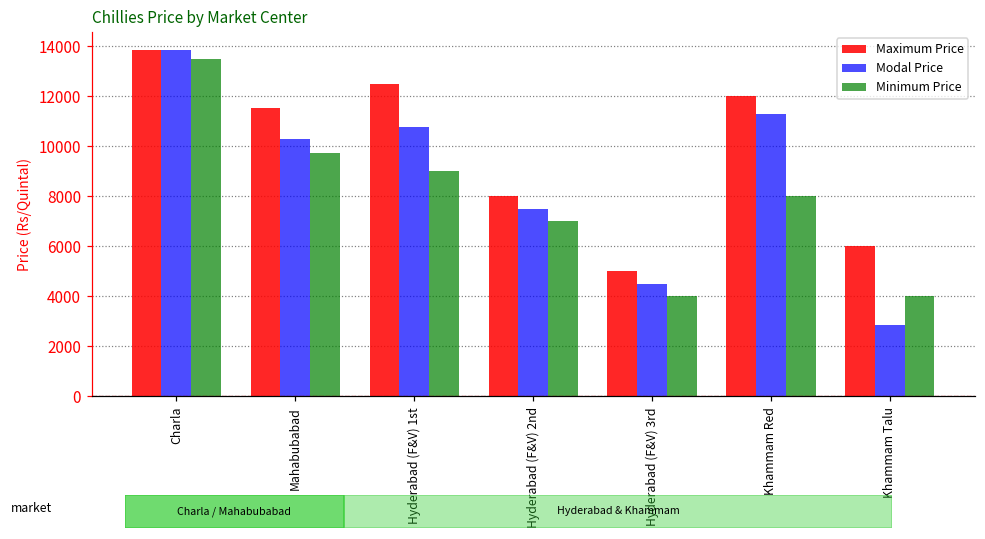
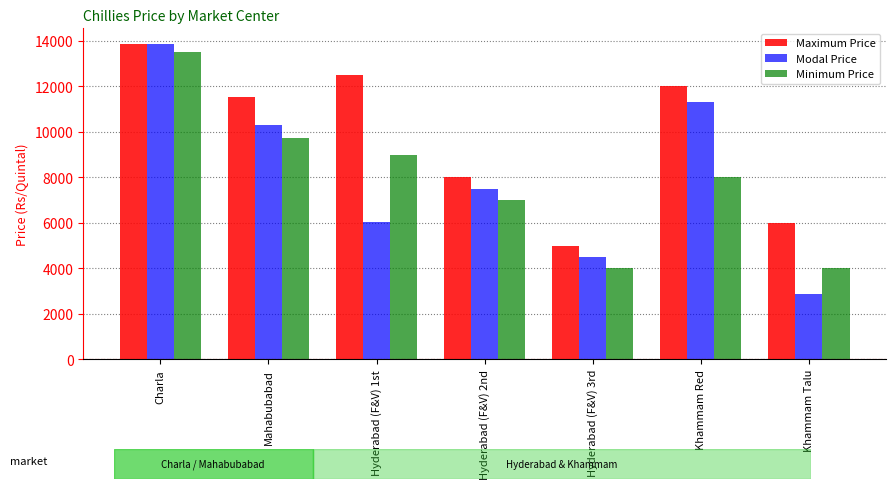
Modal Price, Hyderabad (F&V) 1st: 10800 -> 6000
